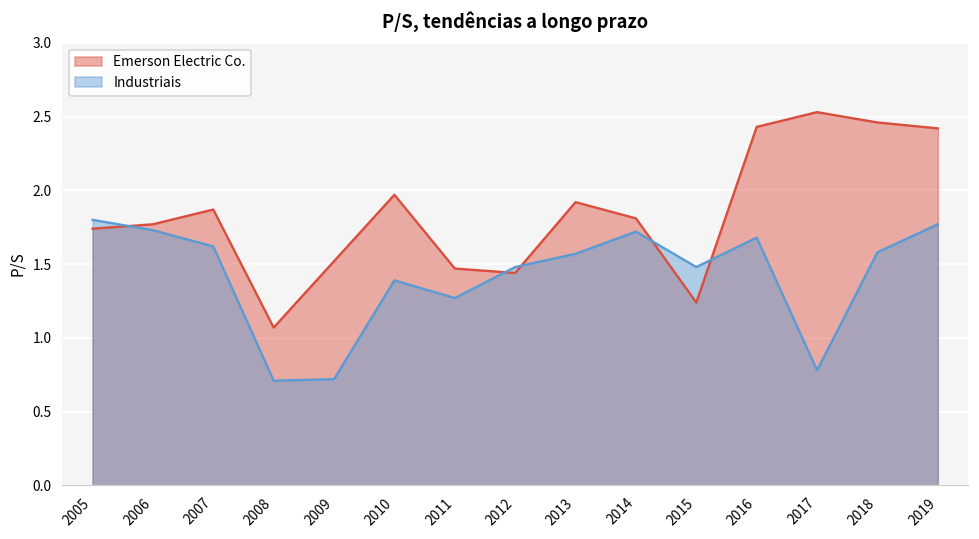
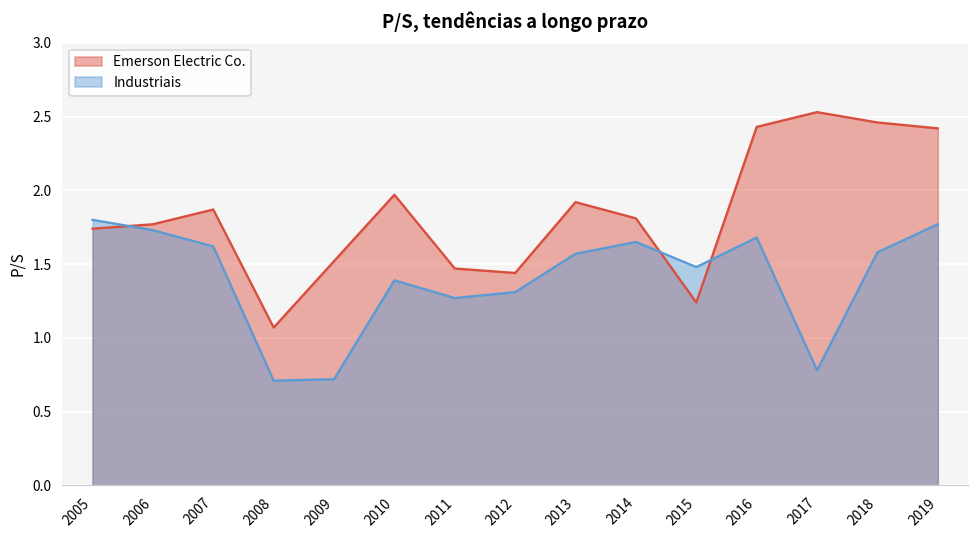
Industriais, 2012: 1.48 -> 1.31
Industriais, 2014: 1.72 -> 1.65
